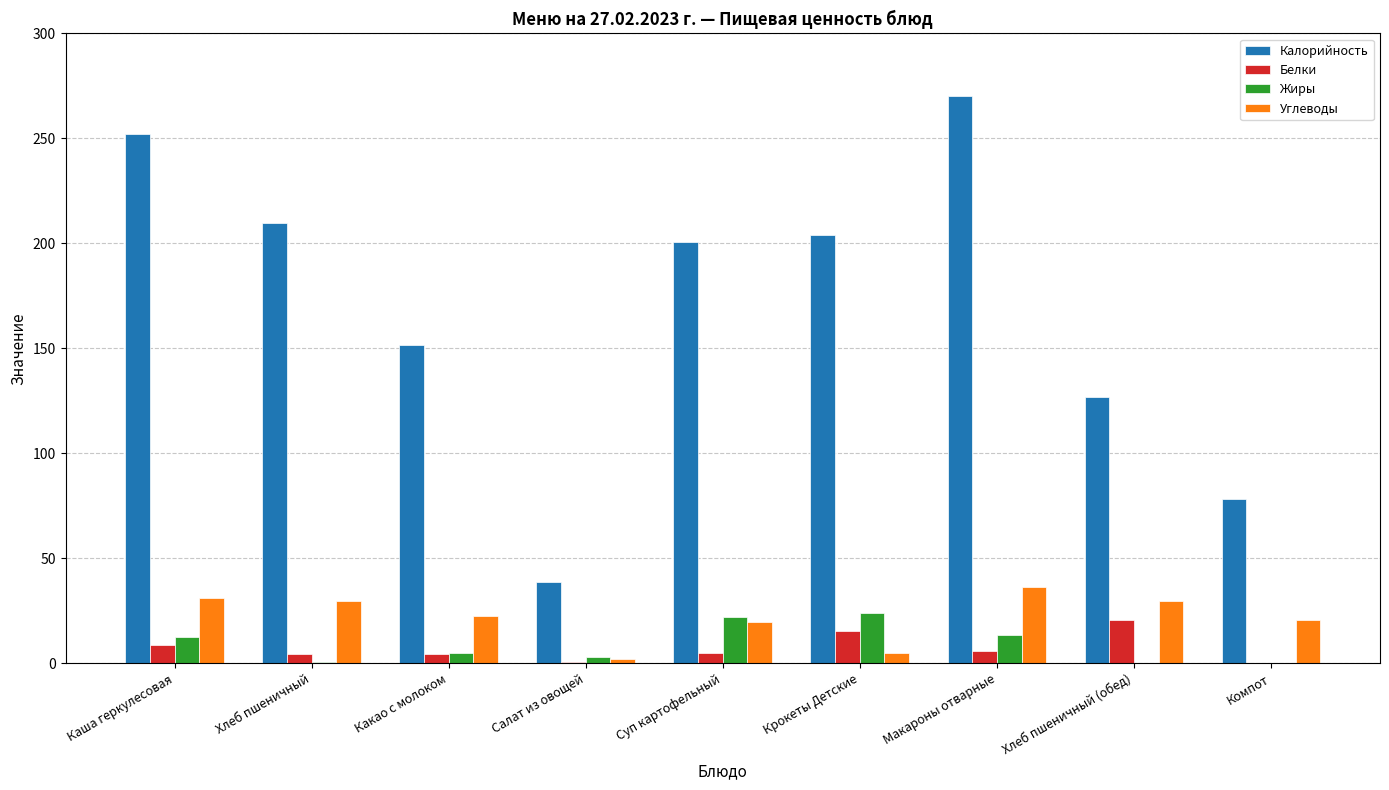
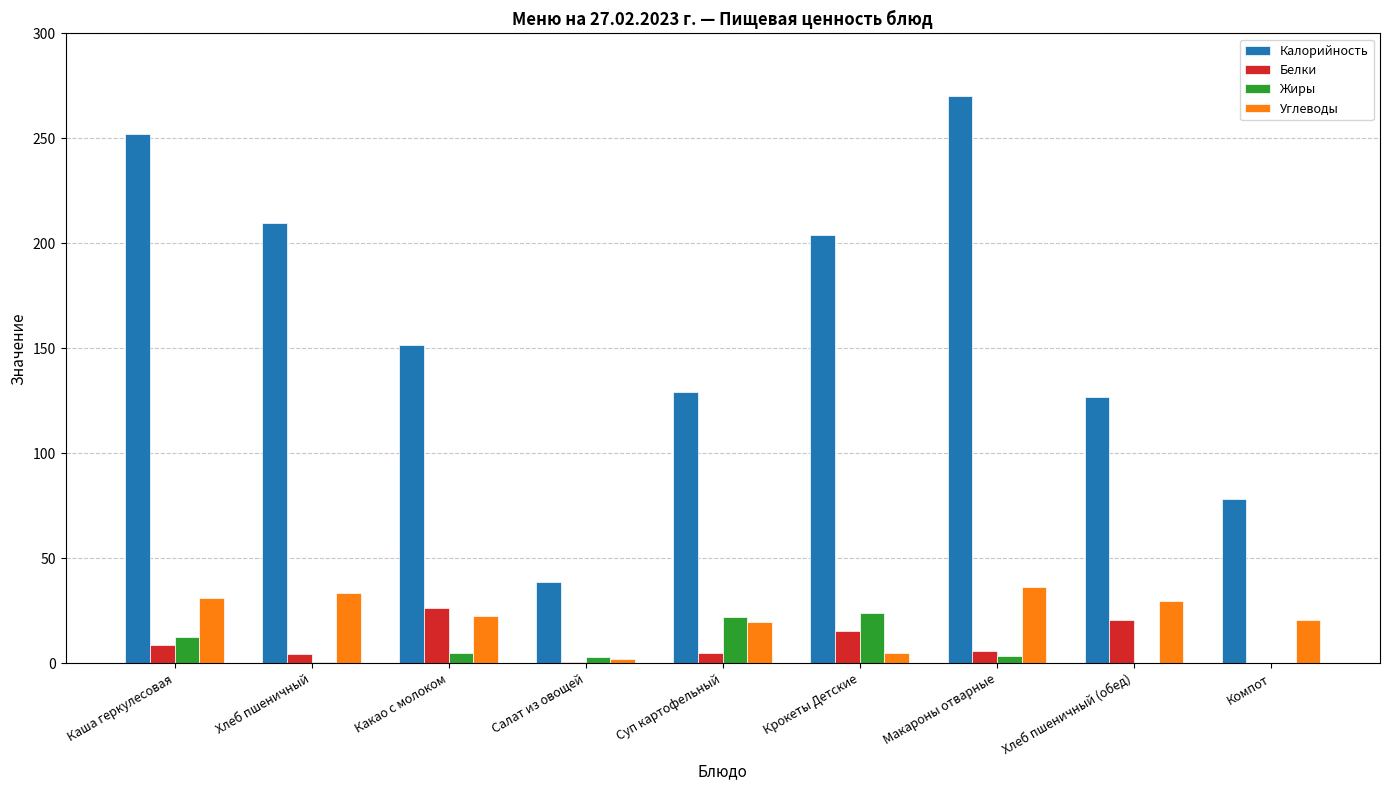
Углеводы, Хлеб пшеничный: 30 -> 33
Белки, Какао с молоком: 5 -> 26
Калорийность, Суп картофельный: 201 -> 129
Жиры, Макароны отварные: 14 -> 3
